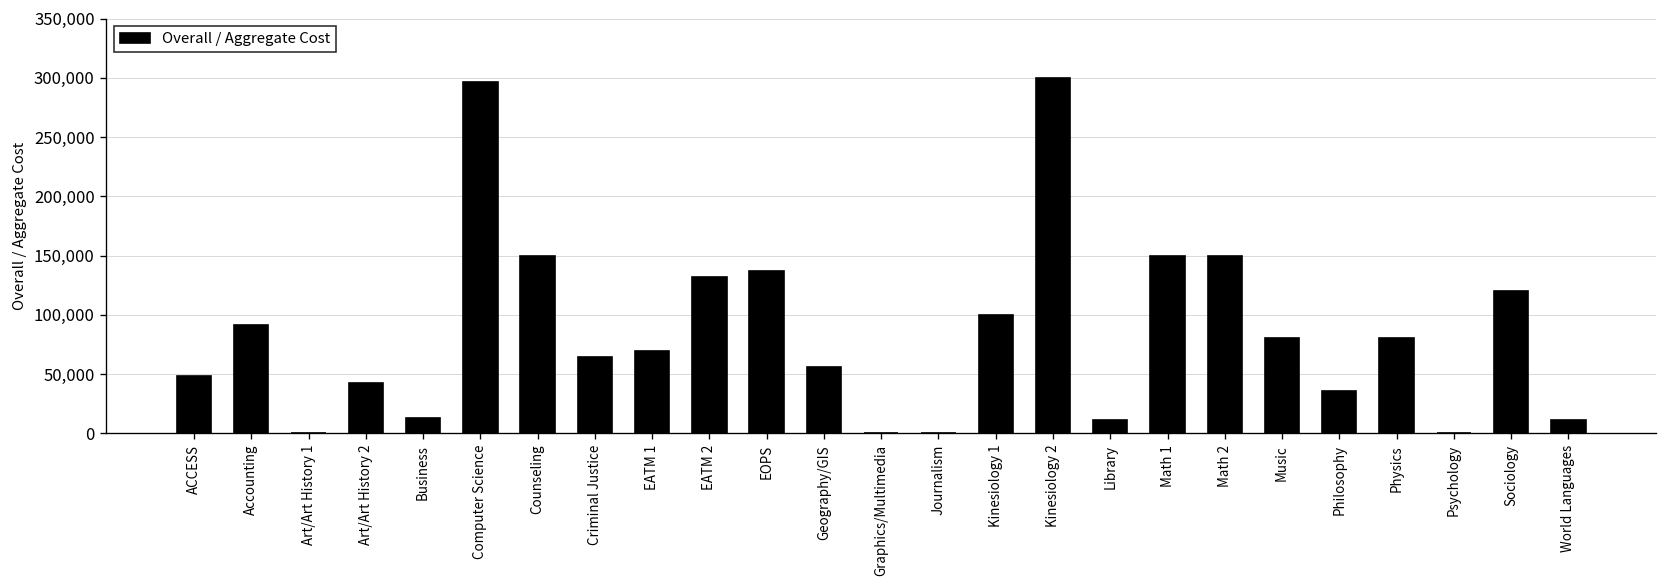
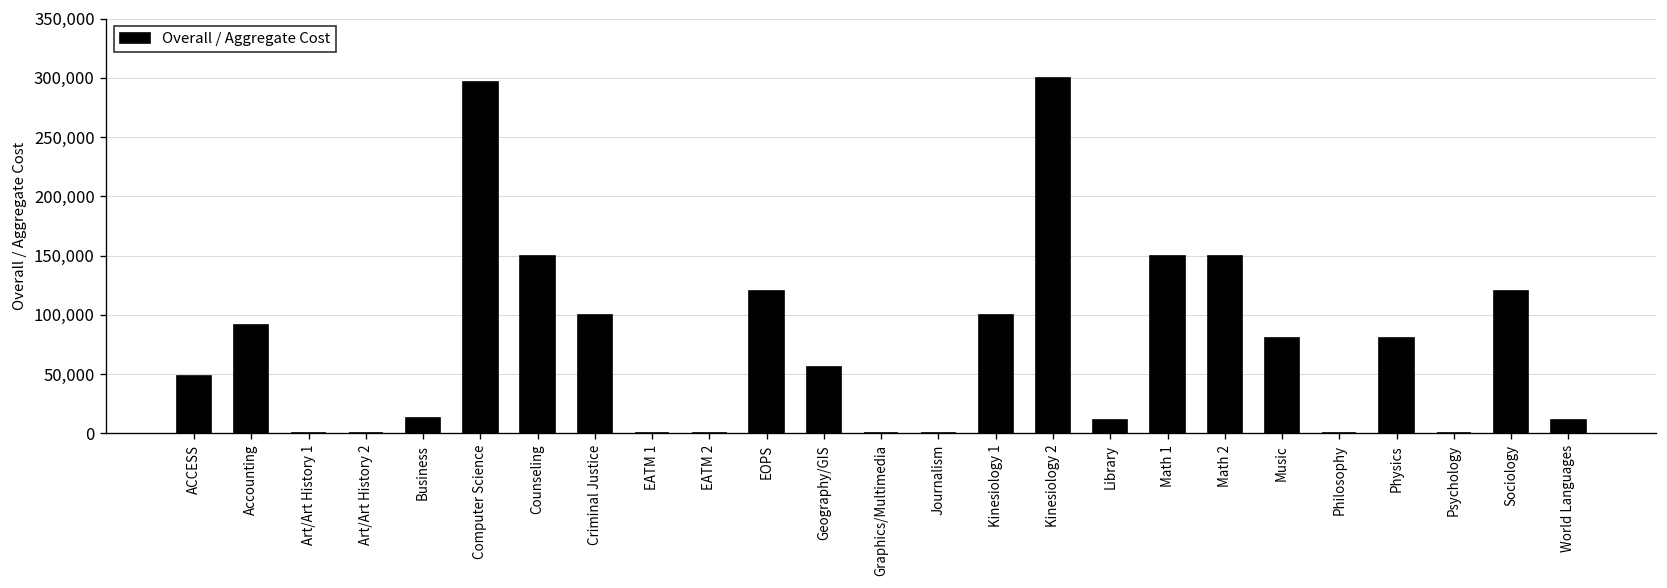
Art/Art History 2: 40,000 -> 0
Criminal Justice: 60,000 -> 100,000
EATM 1: 70,000 -> 0
EATM 2: 130,000 -> 0
EOPS: 140,000 -> 120,000
Philosophy: 40,000 -> 0
